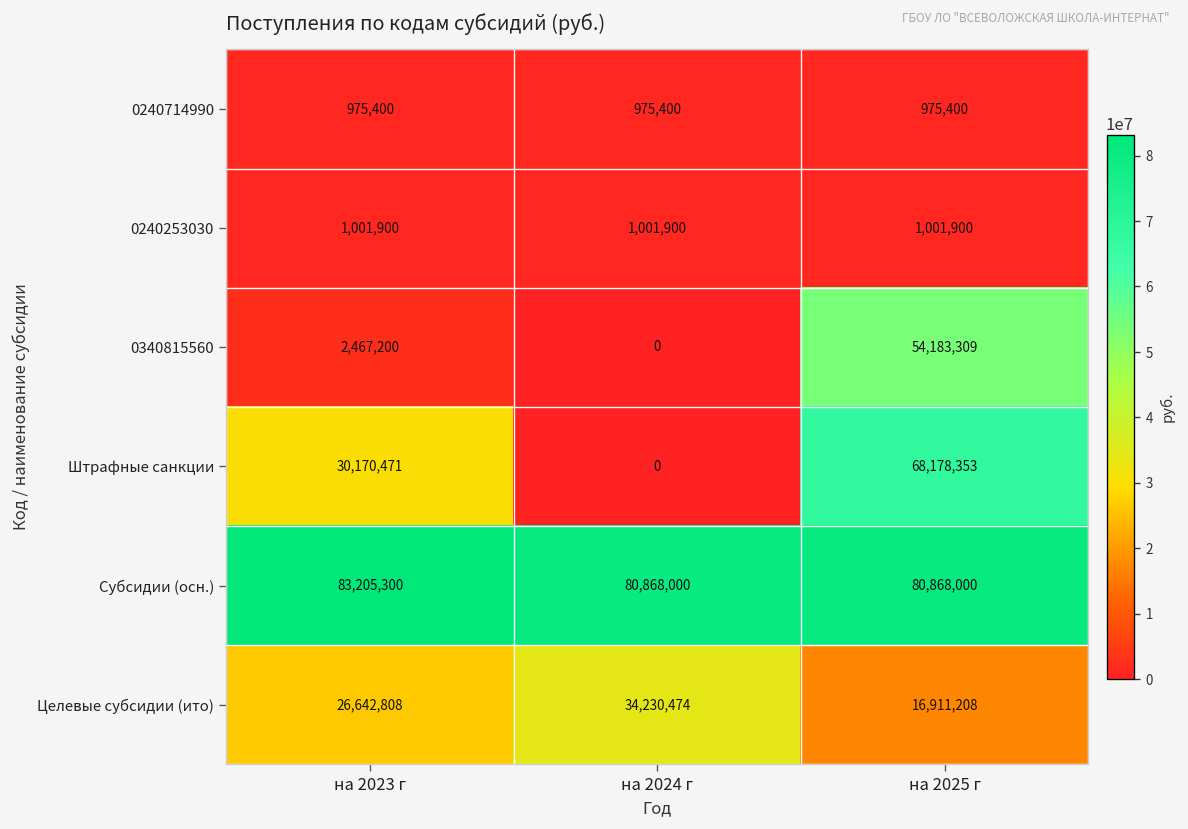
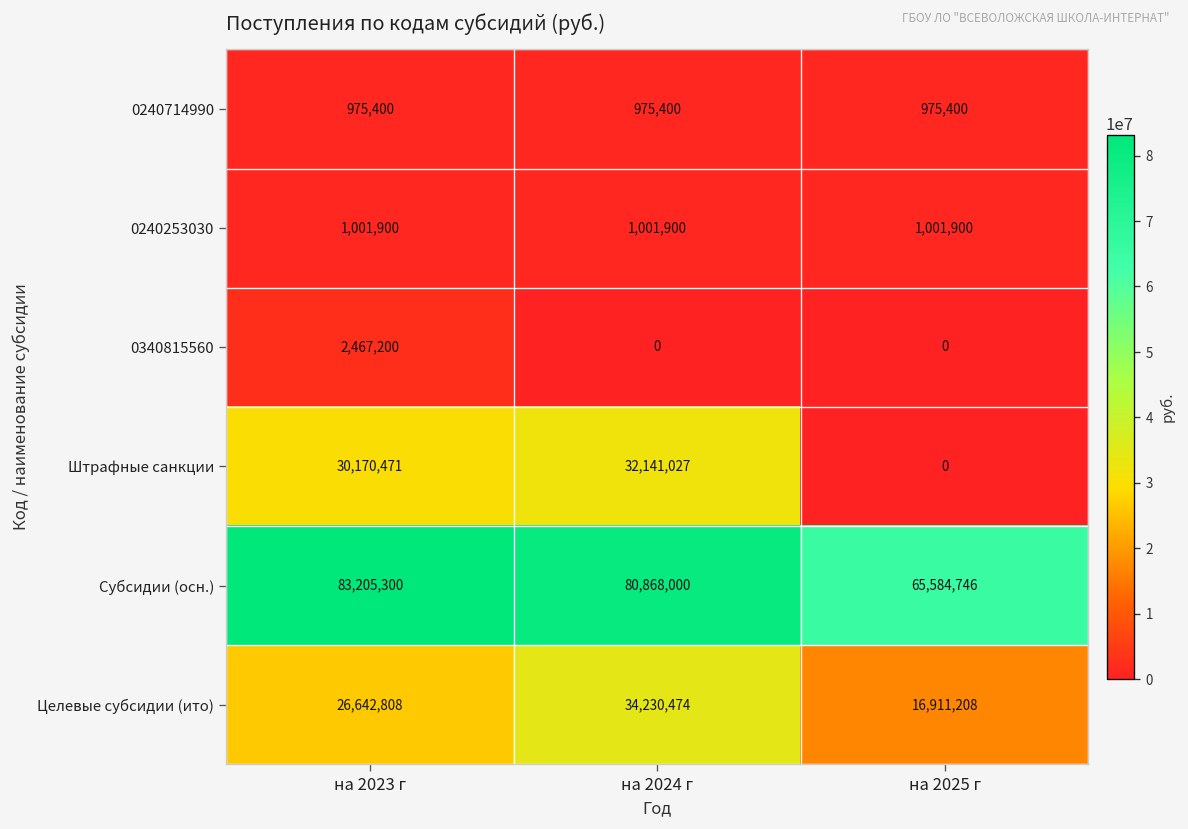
0340815560, на 2025 г: 54,183,309 -> 0
Штрафные санкции, на 2024 г: 0 -> 32,141,027
Штрафные санкции, на 2025 г: 68,178,353 -> 0
Субсидии (осн.), на 2025 г: 80,868,000 -> 65,584,746
